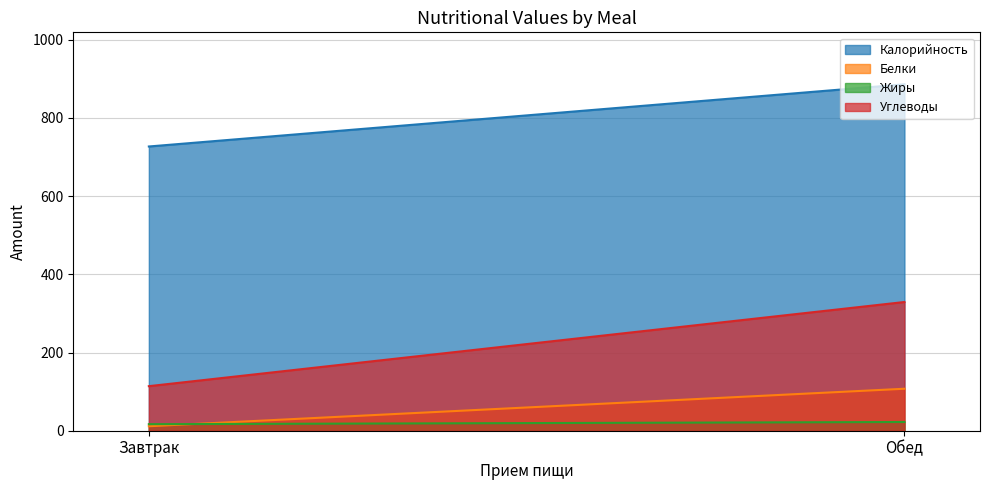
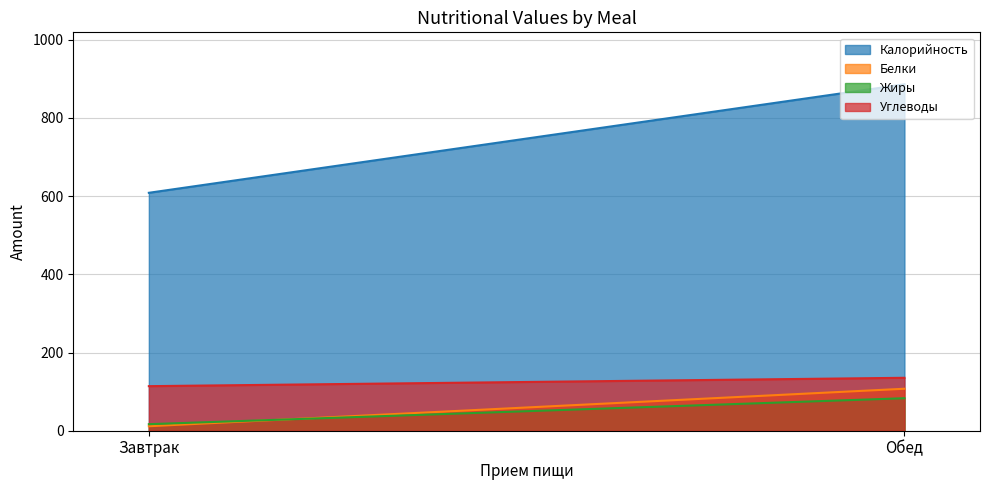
Калорийность, Завтрак: 730 -> 610
Жиры, Обед: 20 -> 80
Углеводы, Обед: 330 -> 140
